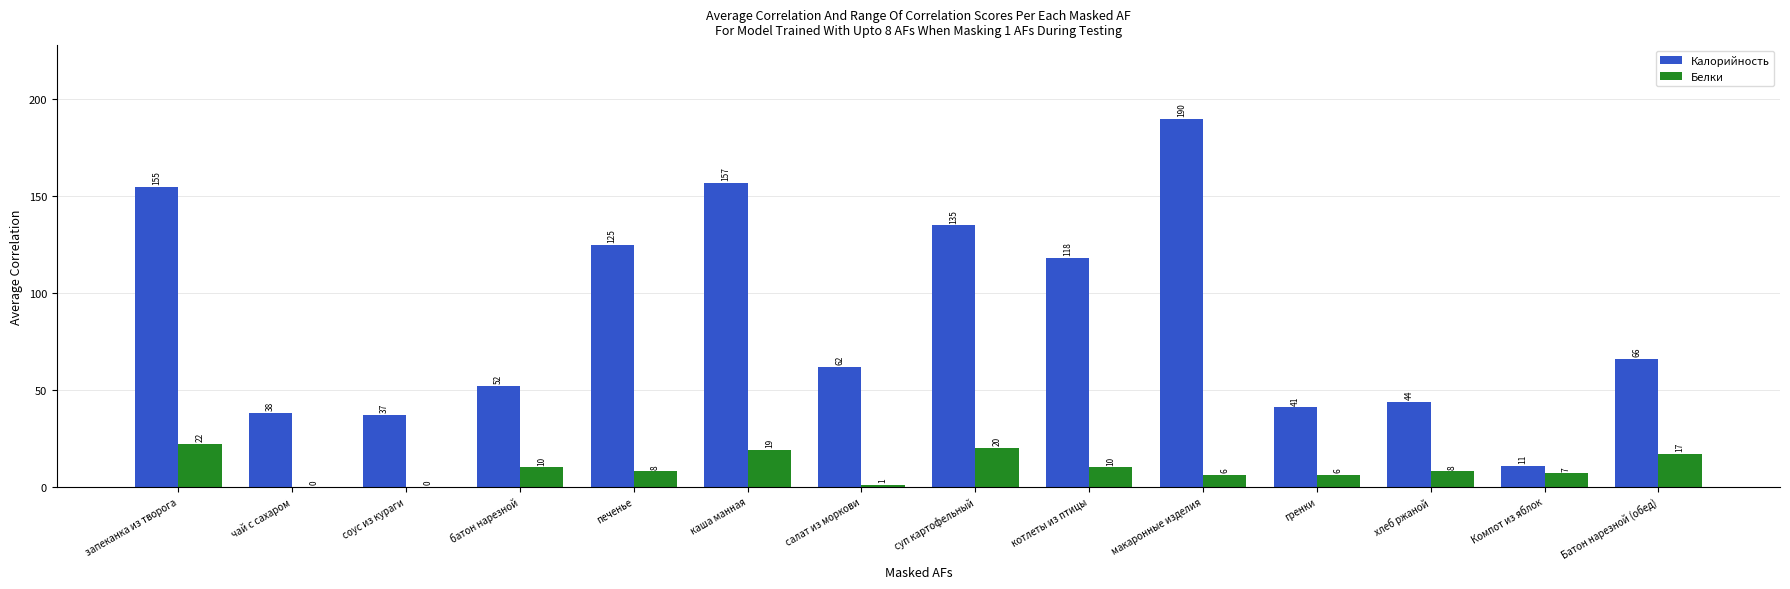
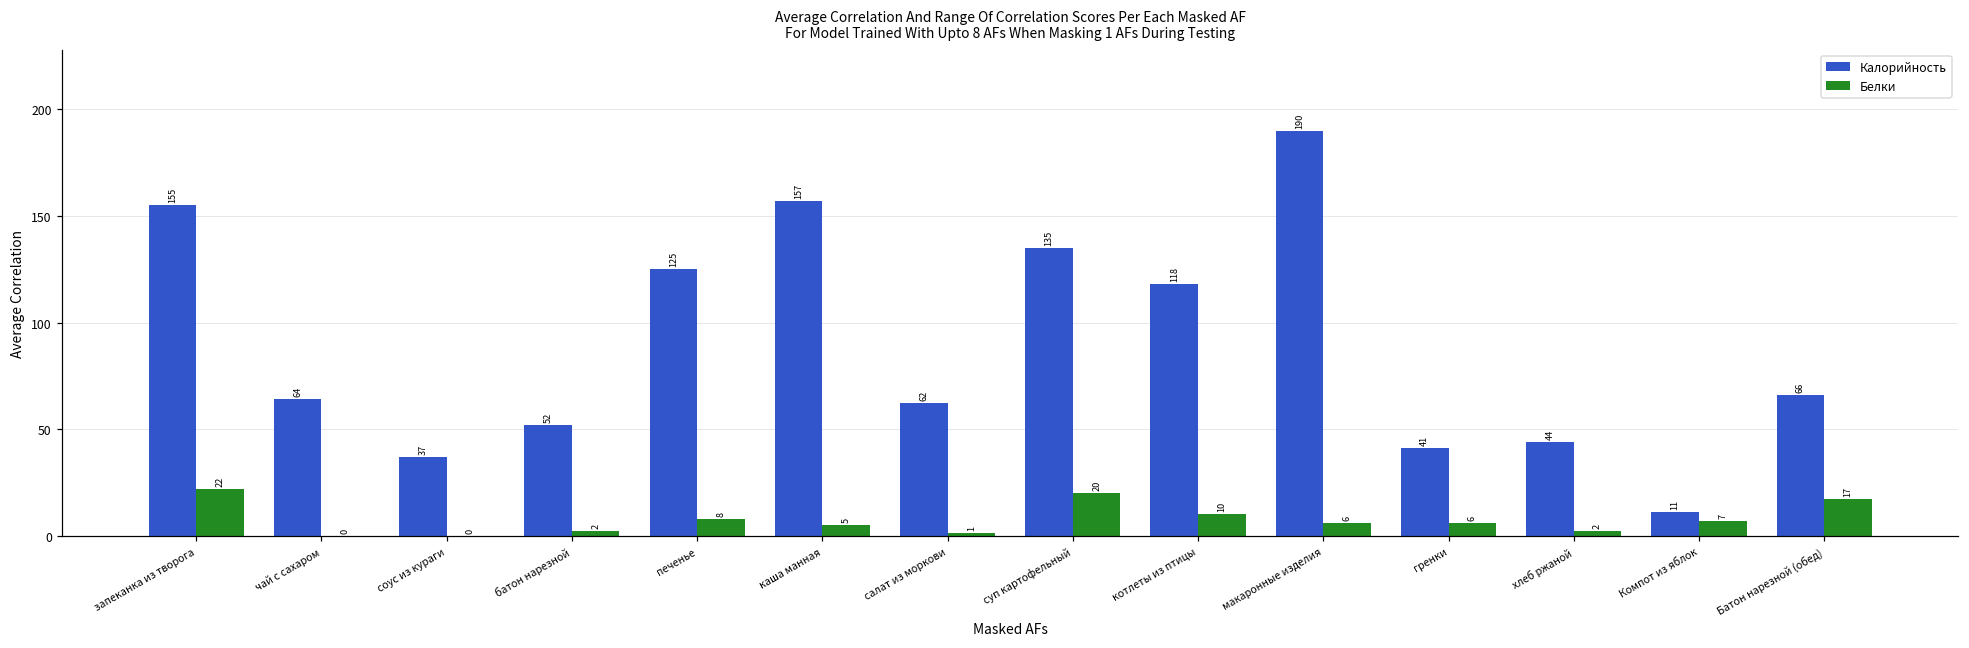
Калорийность, чай с сахаром: 38 -> 64
Белки, батон нарезной: 10 -> 2
Белки, каша манная: 19 -> 5
Белки, хлеб ржаной: 8 -> 2
